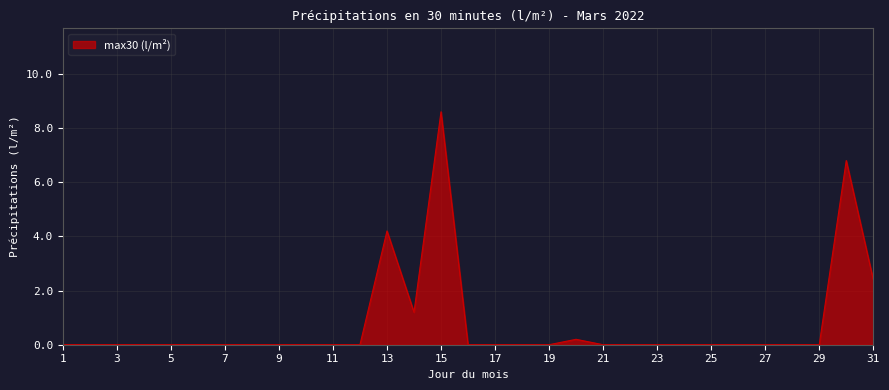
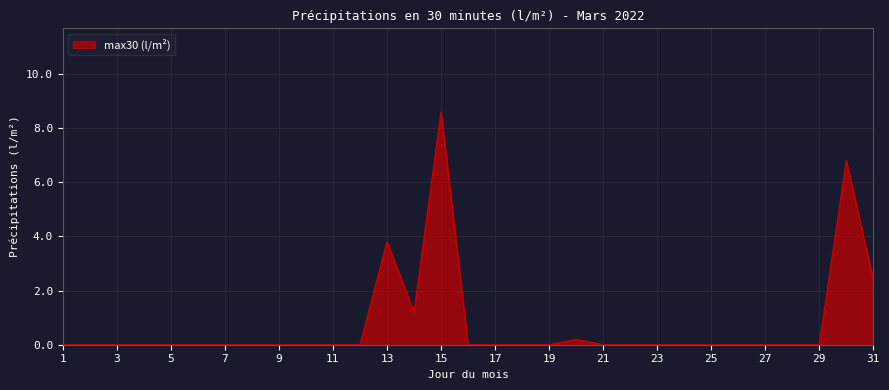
13: 4.2 -> 3.8
